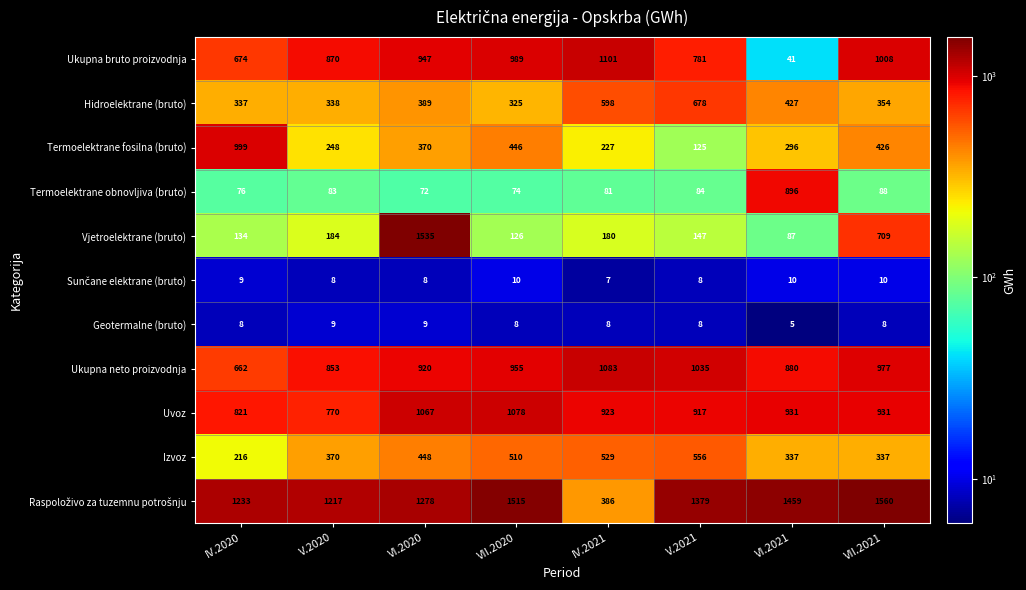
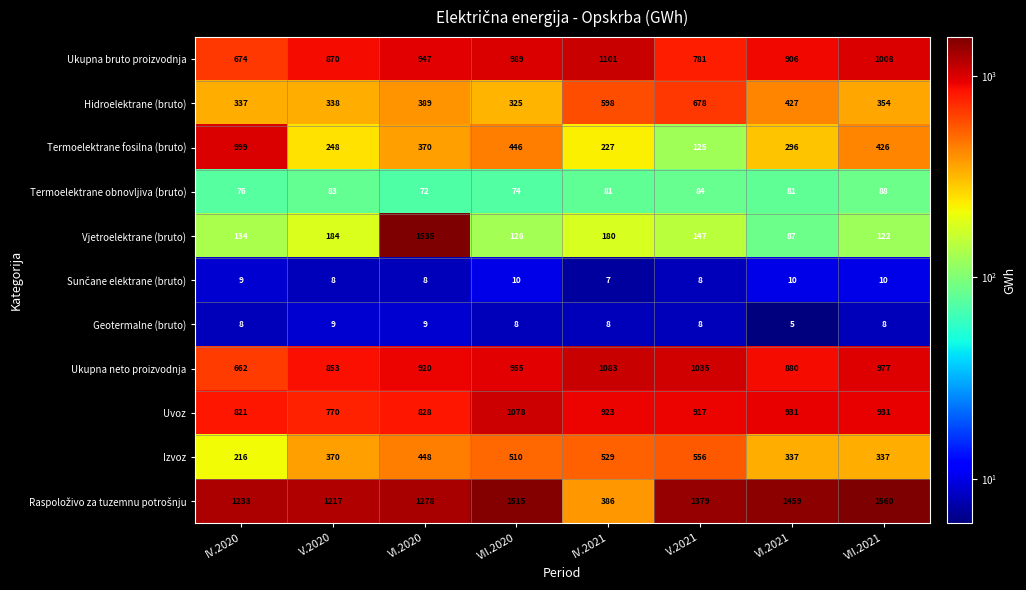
Ukupna bruto proizvodnja, VI.2021: 41 -> 906
Termoelektrane obnovljiva (bruto), VI.2021: 896 -> 81
Vjetroelektrane (bruto), VII.2021: 709 -> 122
Uvoz, VI.2020: 1067 -> 828
